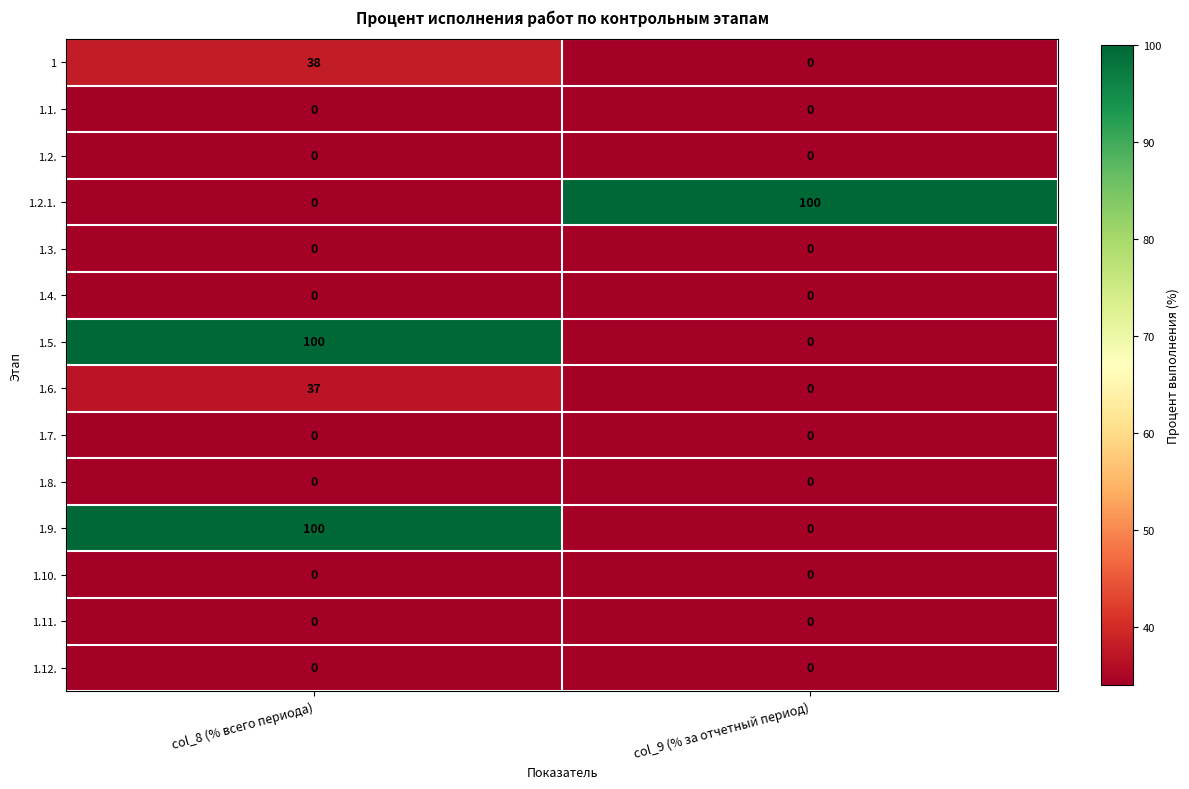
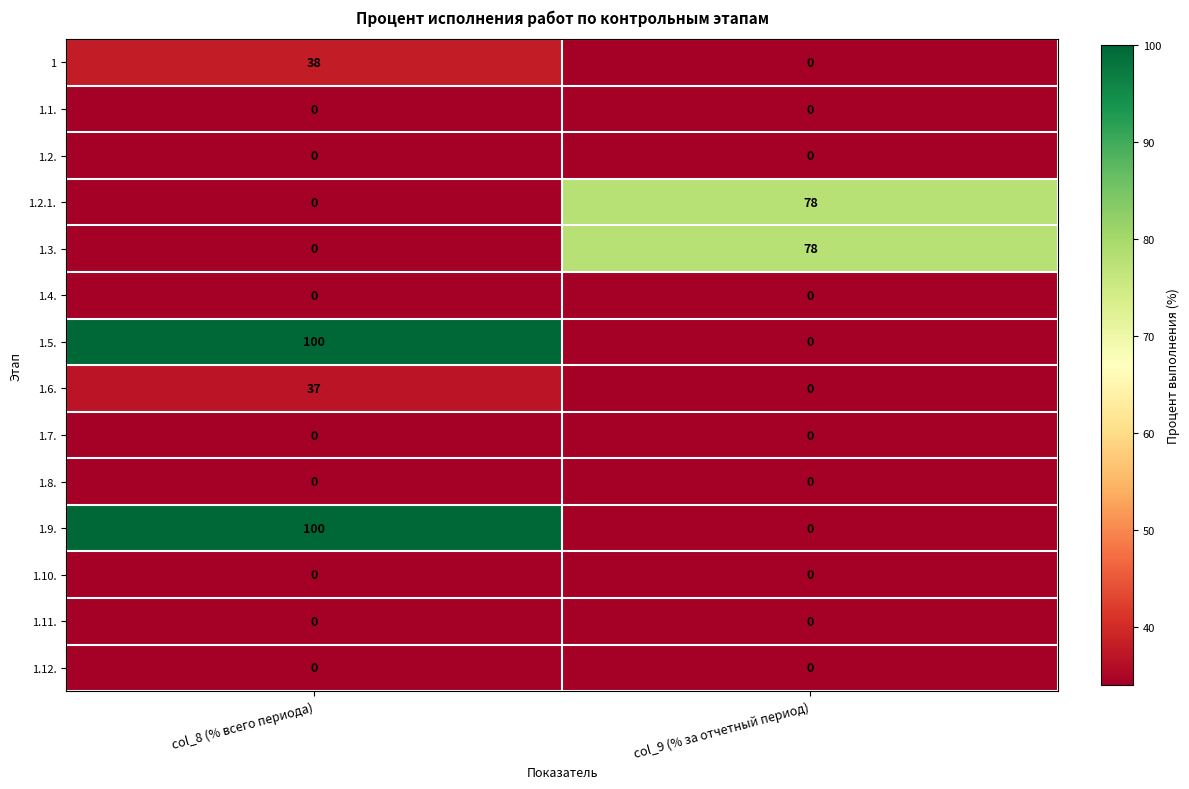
1.2.1., col_9 (% за отчетный период): 100 -> 78
1.3., col_9 (% за отчетный период): 0 -> 78
